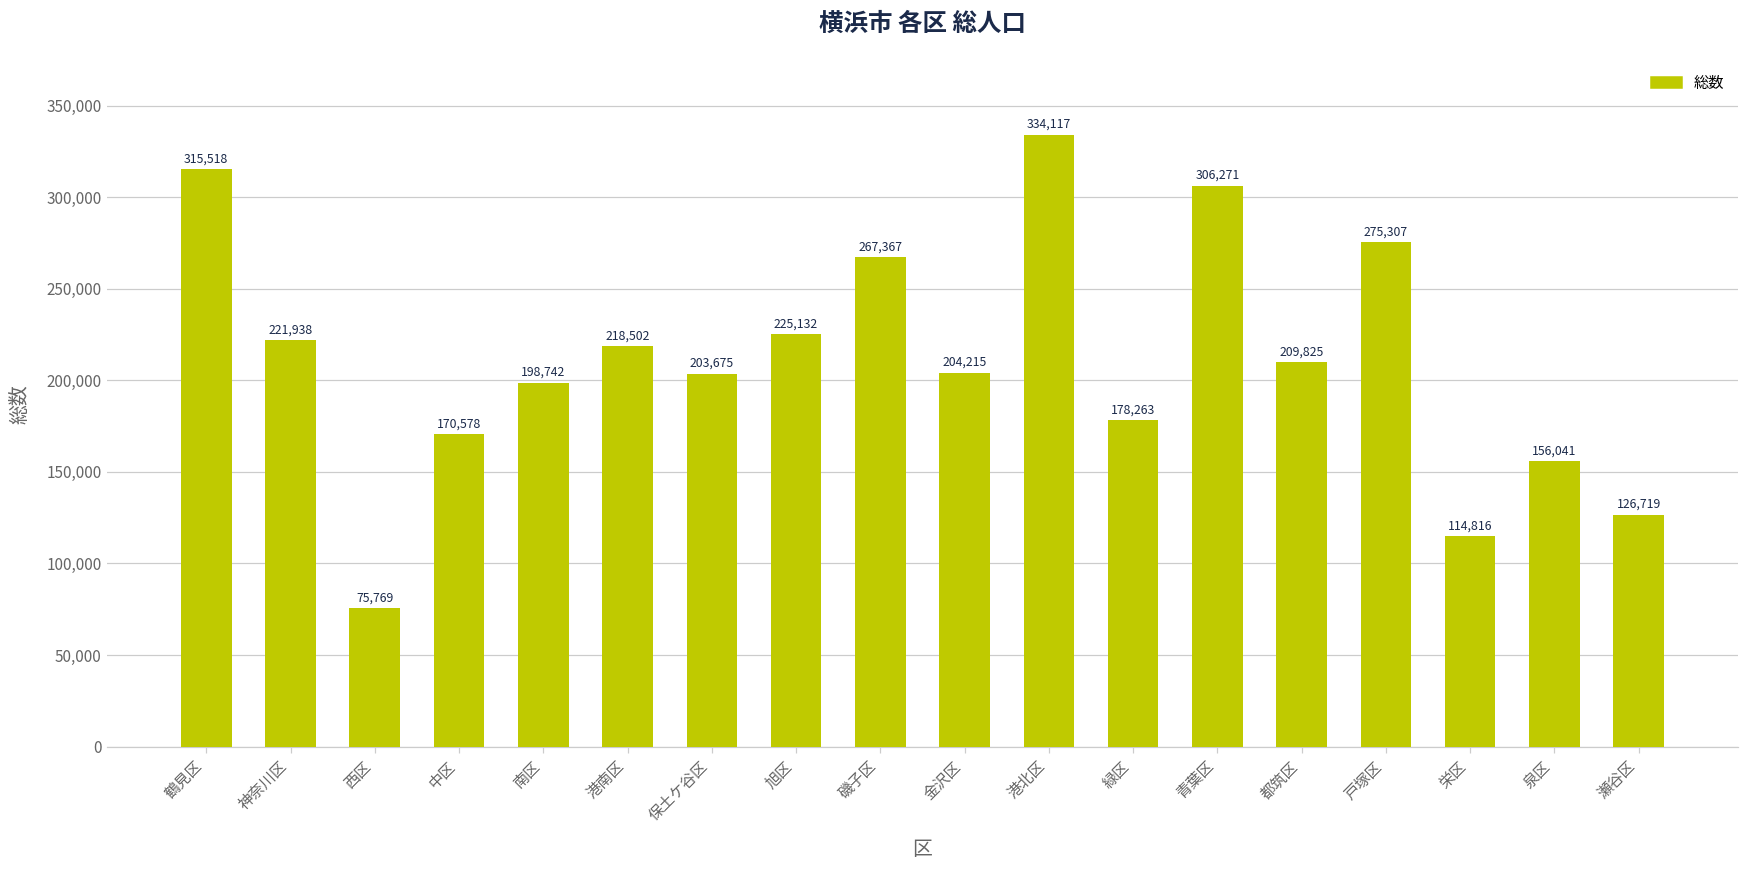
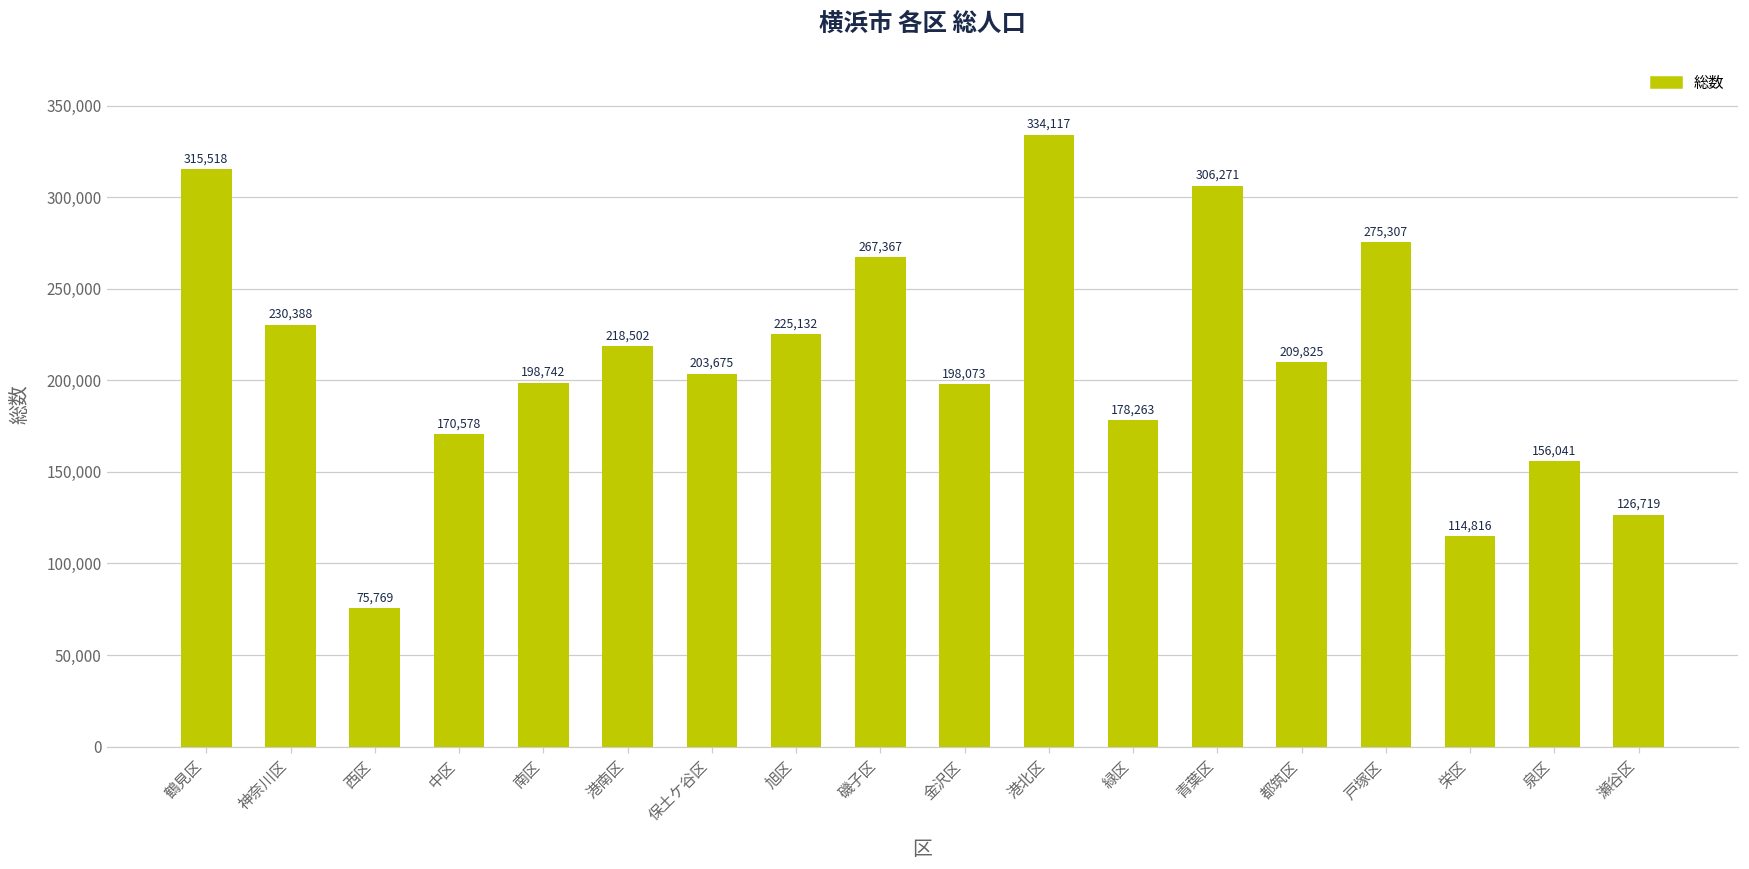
神奈川区: 221,938 -> 230,388
金沢区: 204,215 -> 198,073
